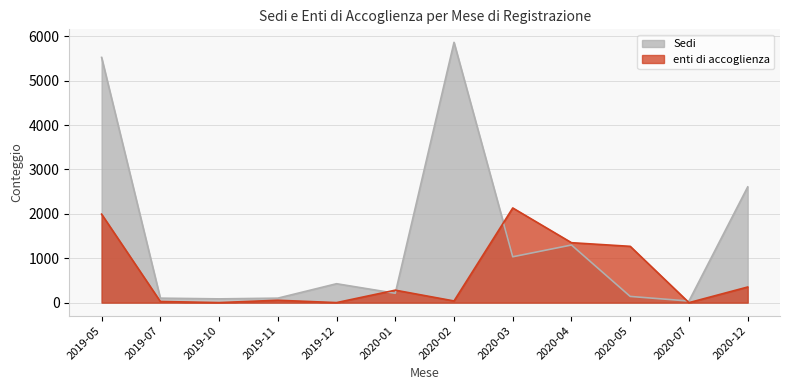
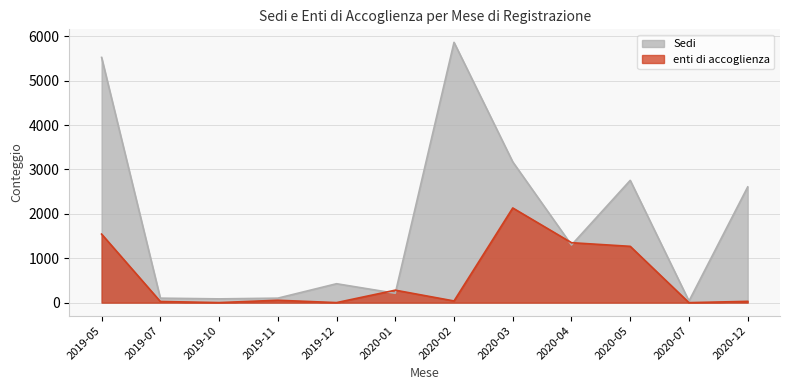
enti di accoglienza, 2019-05: 2000 -> 1500
Sedi, 2020-03: 1000 -> 3200
Sedi, 2020-05: 100 -> 2800
enti di accoglienza, 2020-12: 400 -> 0
